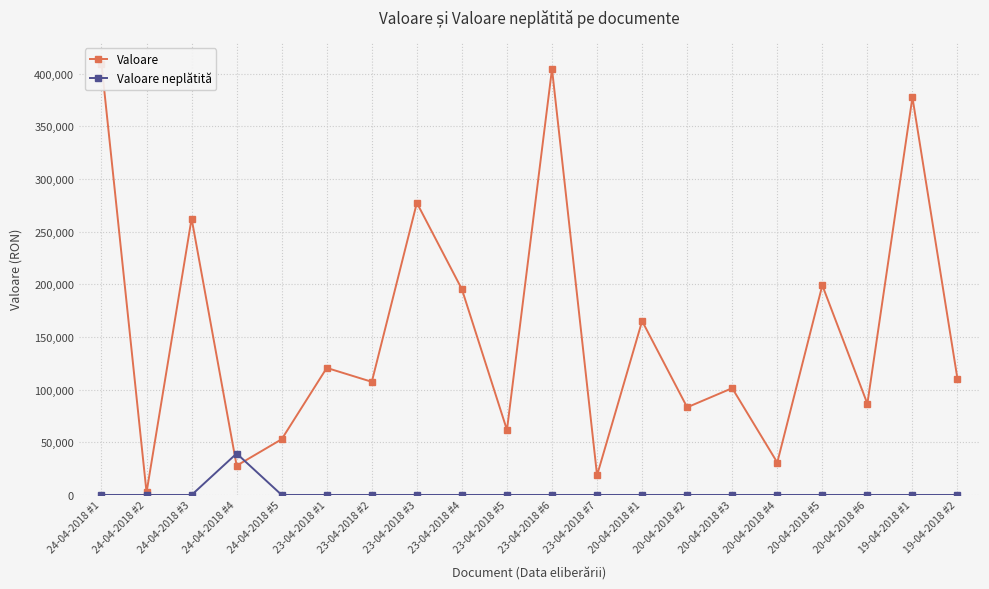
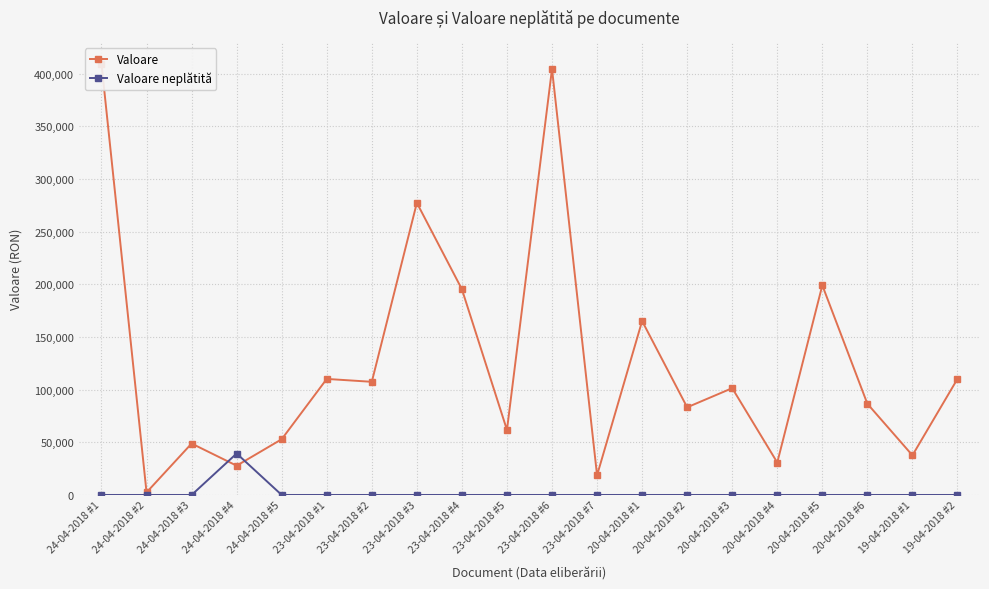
Valoare, 24-04-2018 #3: 262,000 -> 49,000
Valoare, 23-04-2018 #1: 121,000 -> 110,000
Valoare, 19-04-2018 #1: 378,000 -> 38,000
